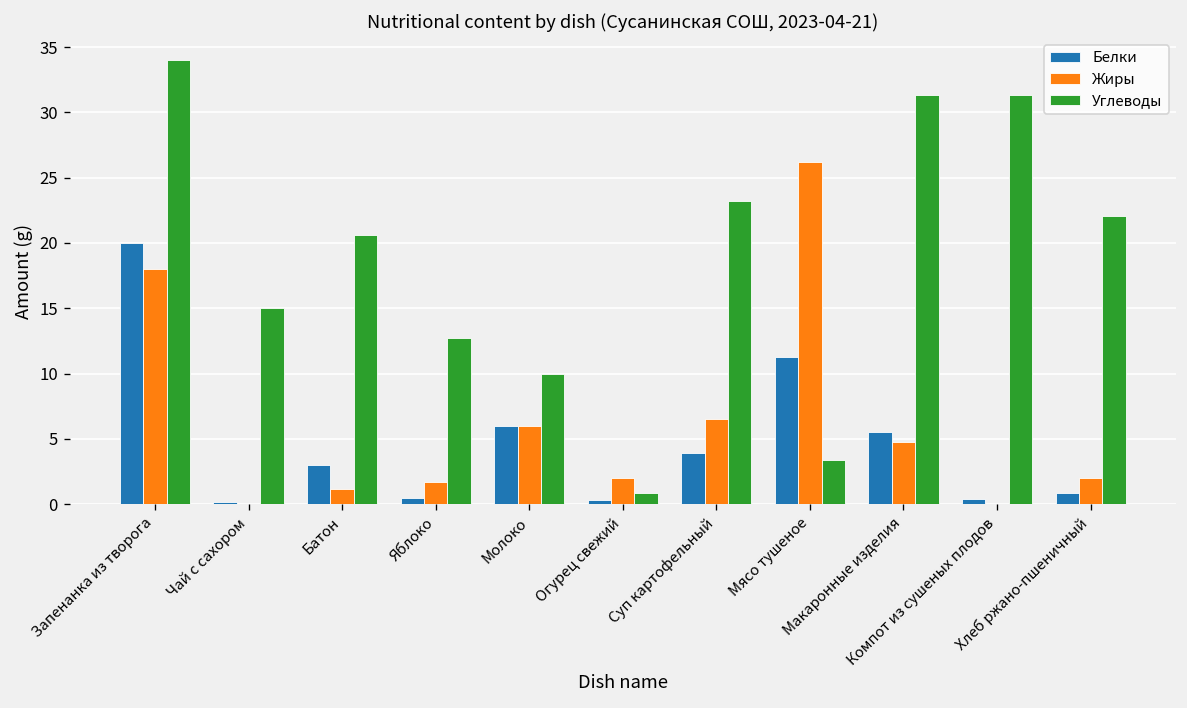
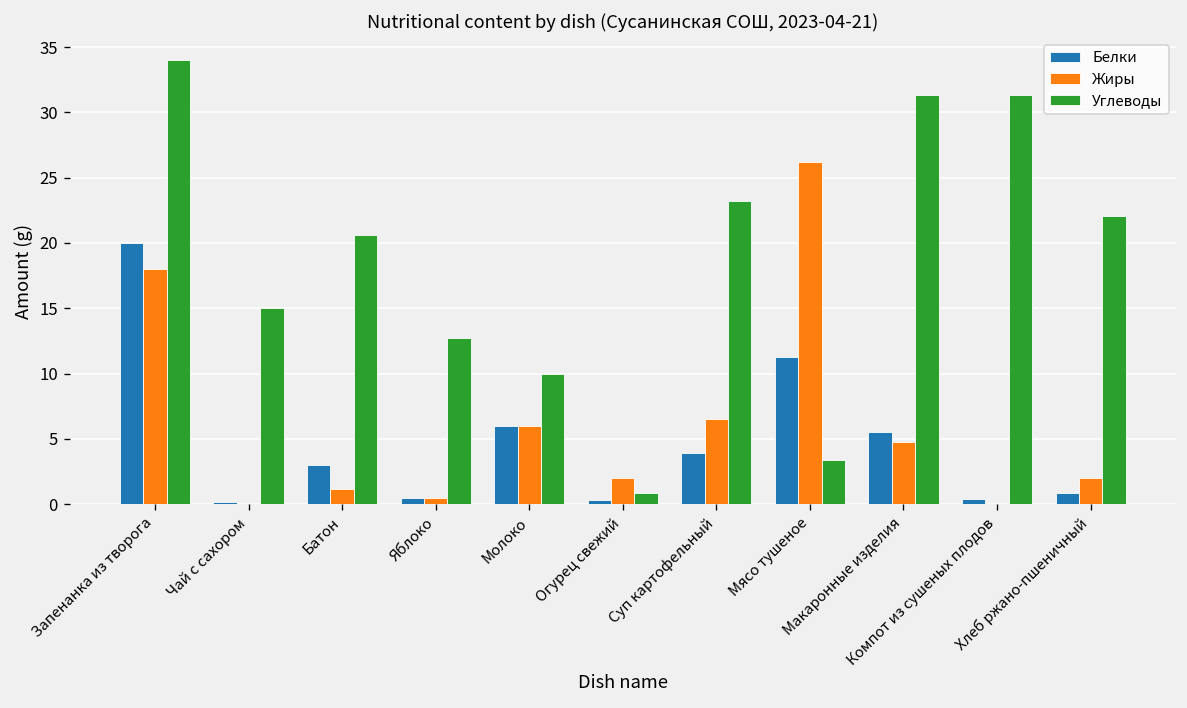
Жиры, Яблоко: 1.7 -> 0.5
